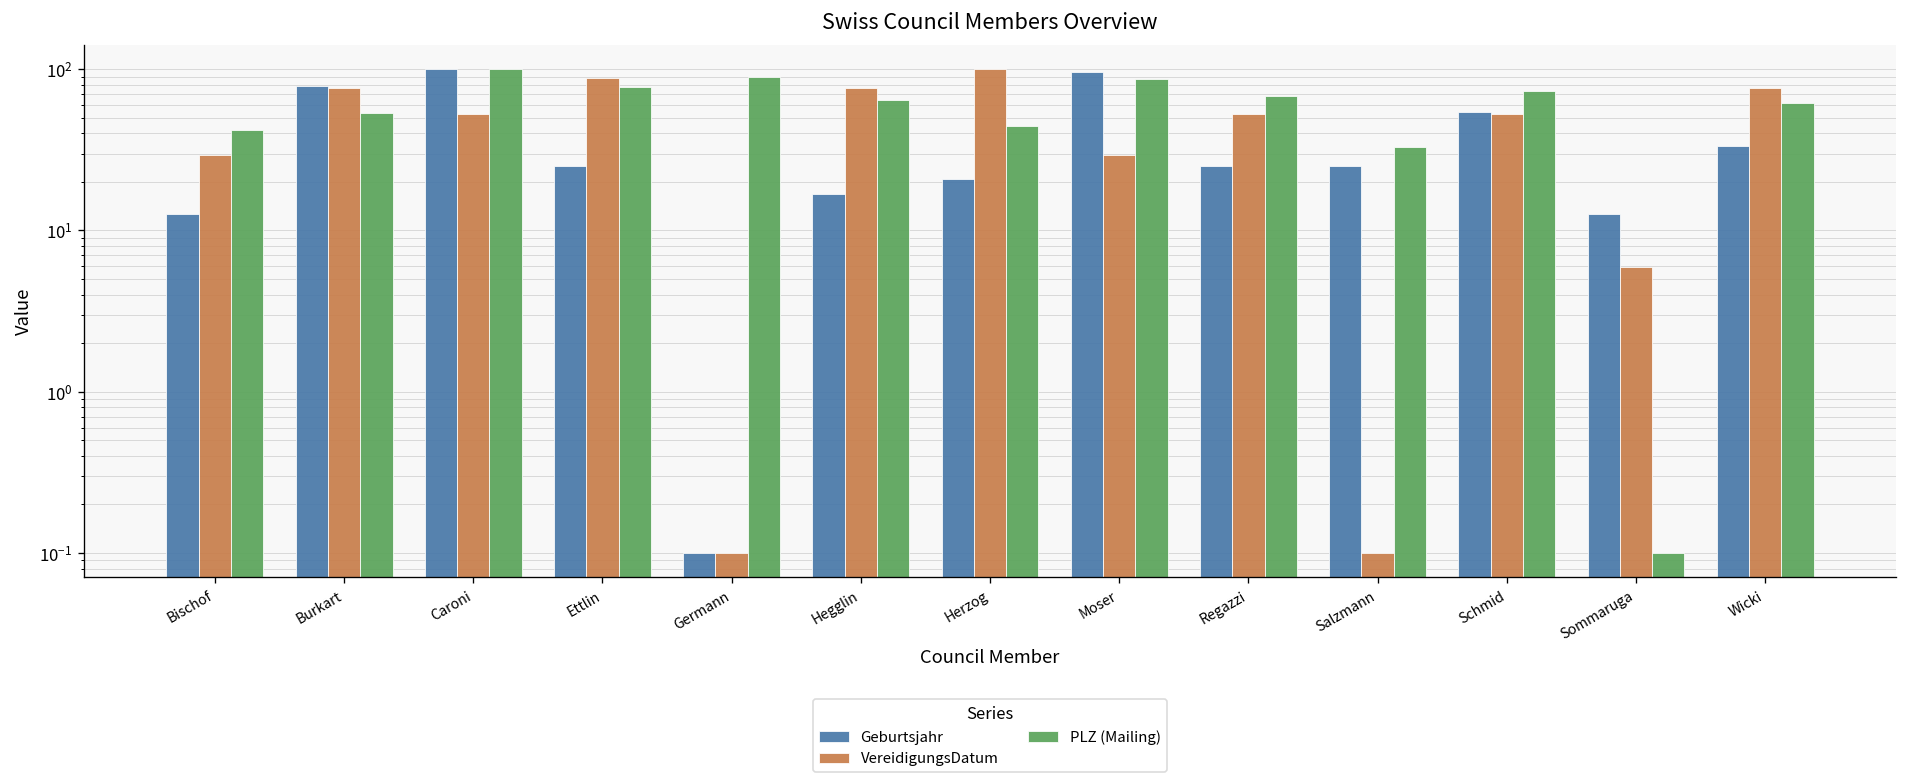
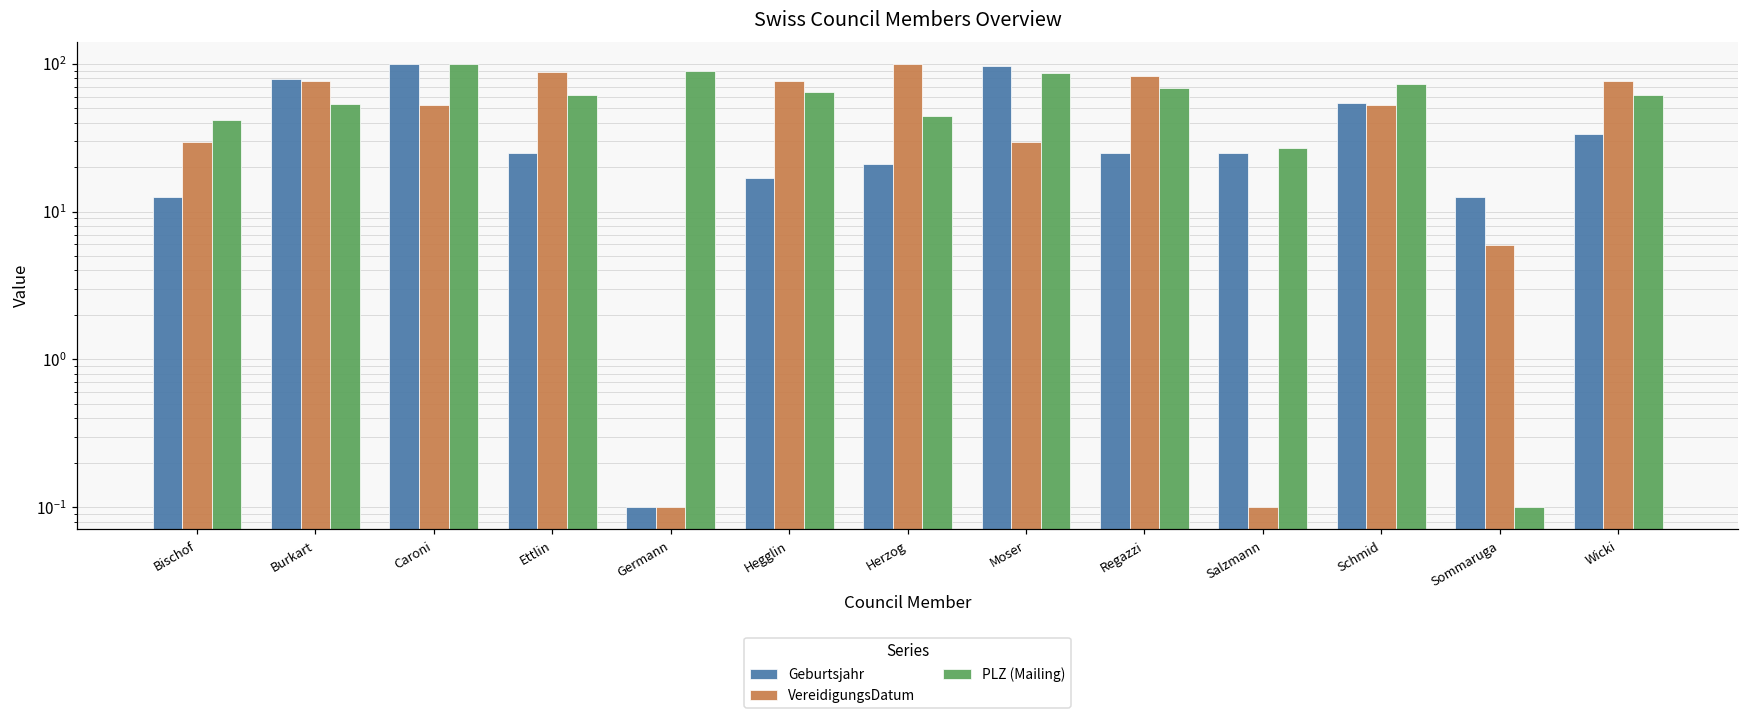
PLZ (Mailing), Ettlin: 80 -> 60
VereidigungsDatum, Regazzi: 53 -> 80
PLZ (Mailing), Salzmann: 33 -> 27
